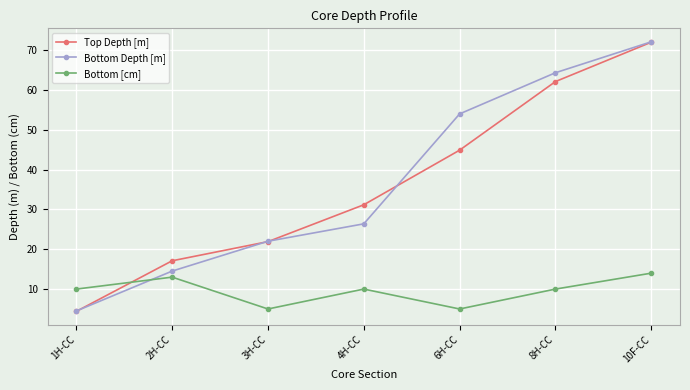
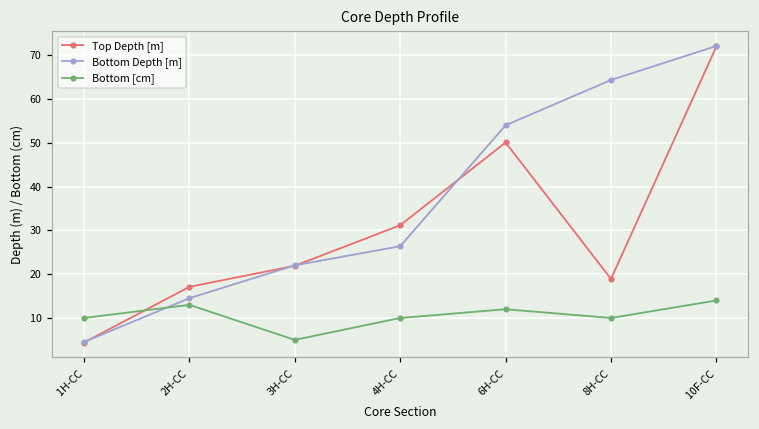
Top Depth [m], 6H-CC: 45 -> 50
Bottom [cm], 6H-CC: 5 -> 12
Top Depth [m], 8H-CC: 62 -> 19
